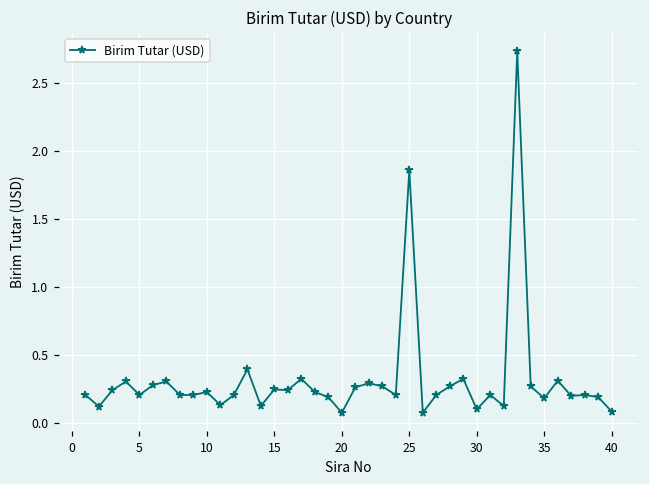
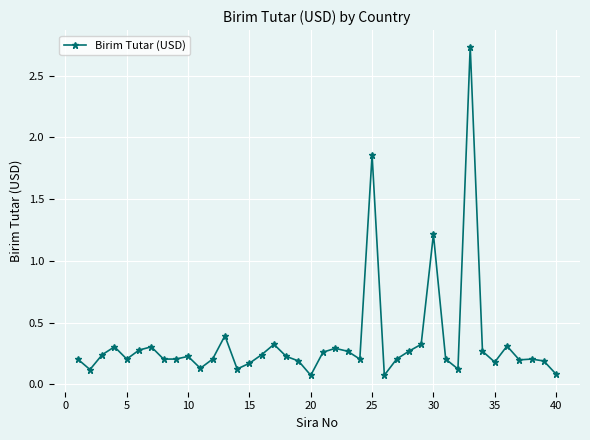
15: 0.25 -> 0.17
30: 0.10 -> 1.22
